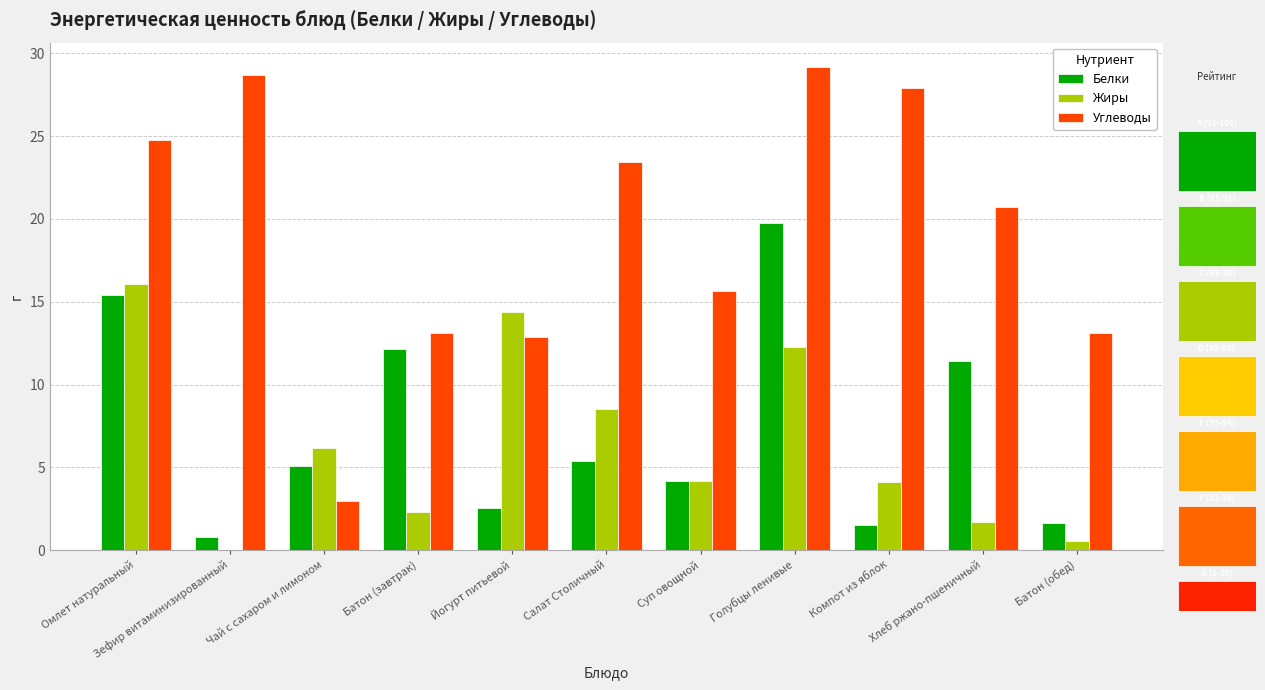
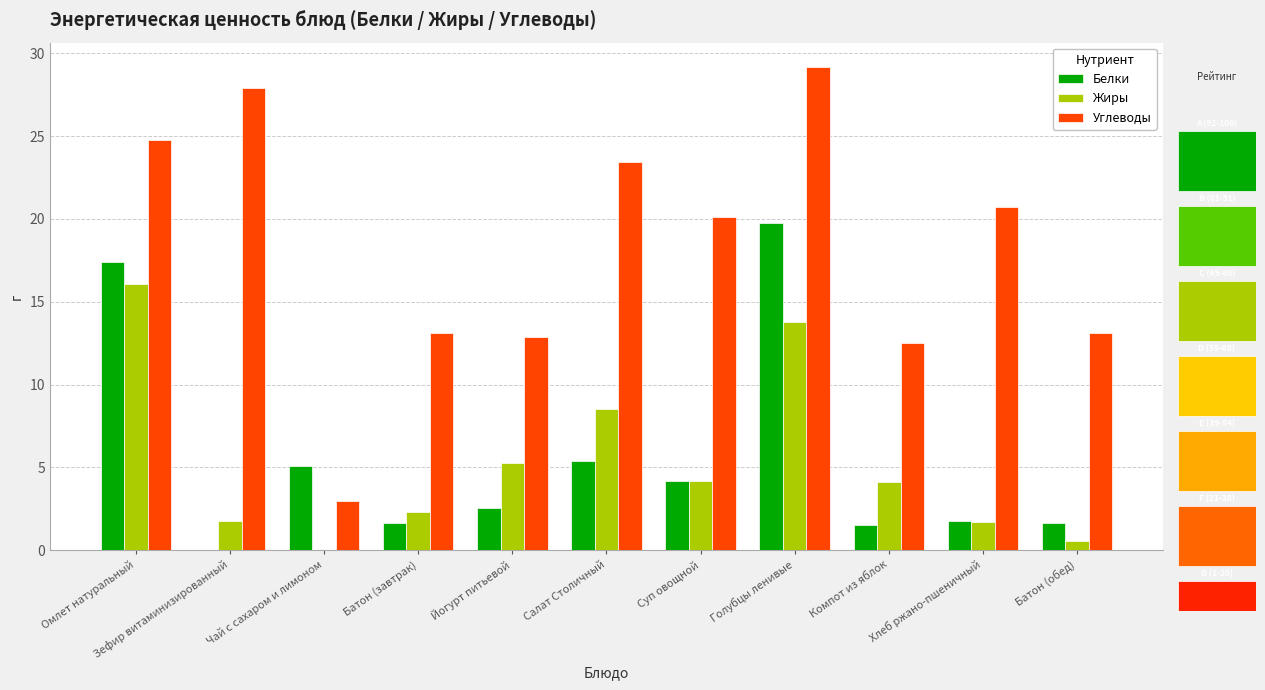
Энергетическая ценность блюд (Белки / Жиры / Углеводы), Белки, Омлет натуральный: 15.4 -> 17.4
Энергетическая ценность блюд (Белки / Жиры / Углеводы), Белки, Зефир витаминизированный: 0.8 -> 0.0
Энергетическая ценность блюд (Белки / Жиры / Углеводы), Жиры, Зефир витаминизированный: 0.0 -> 1.8
Энергетическая ценность блюд (Белки / Жиры / Углеводы), Углеводы, Зефир витаминизированный: 28.7 -> 27.9
Энергетическая ценность блюд (Белки / Жиры / Углеводы), Жиры, Чай с сахаром и лимоном: 6.2 -> 0.0
Энергетическая ценность блюд (Белки / Жиры / Углеводы), Белки, Батон (завтрак): 12.1 -> 1.7
Энергетическая ценность блюд (Белки / Жиры / Углеводы), Жиры, Йогурт питьевой: 14.4 -> 5.3
Энергетическая ценность блюд (Белки / Жиры / Углеводы), Углеводы, Суп овощной: 15.7 -> 20.1
Энергетическая ценность блюд (Белки / Жиры / Углеводы), Жиры, Голубцы ленивые: 12.3 -> 13.8
Энергетическая ценность блюд (Белки / Жиры / Углеводы), Углеводы, Компот из яблок: 27.9 -> 12.5
Энергетическая ценность блюд (Белки / Жиры / Углеводы), Белки, Хлеб ржано-пшеничный: 11.4 -> 1.8
